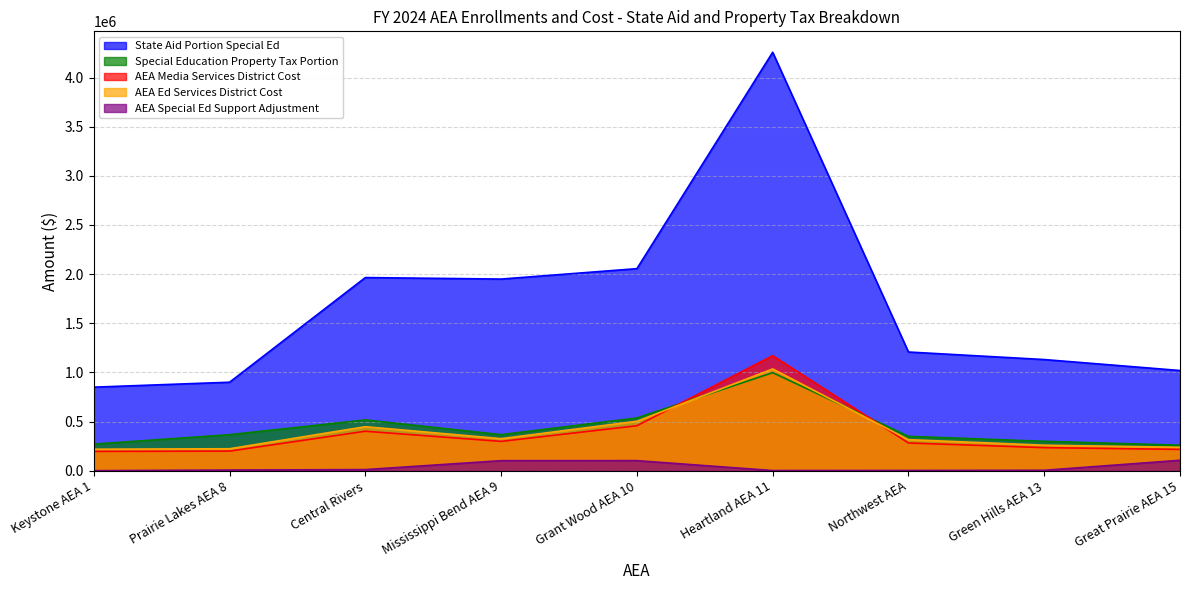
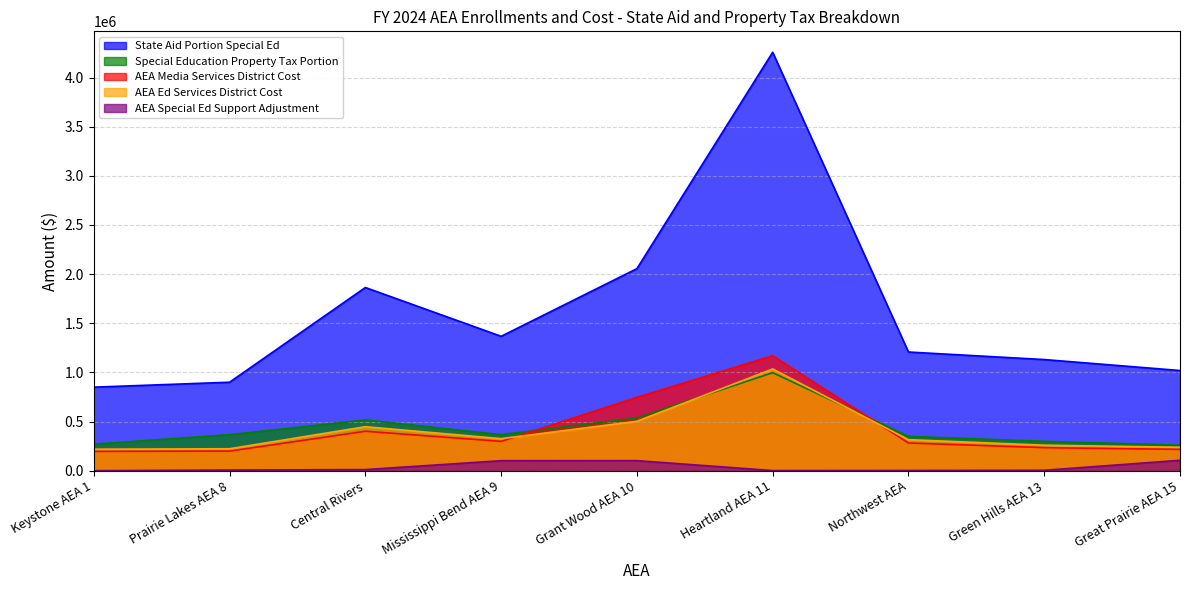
State Aid Portion Special Ed, Central Rivers: 2000000 -> 1900000
State Aid Portion Special Ed, Mississippi Bend AEA 9: 2000000 -> 1400000
AEA Media Services District Cost, Grant Wood AEA 10: 500000 -> 700000
